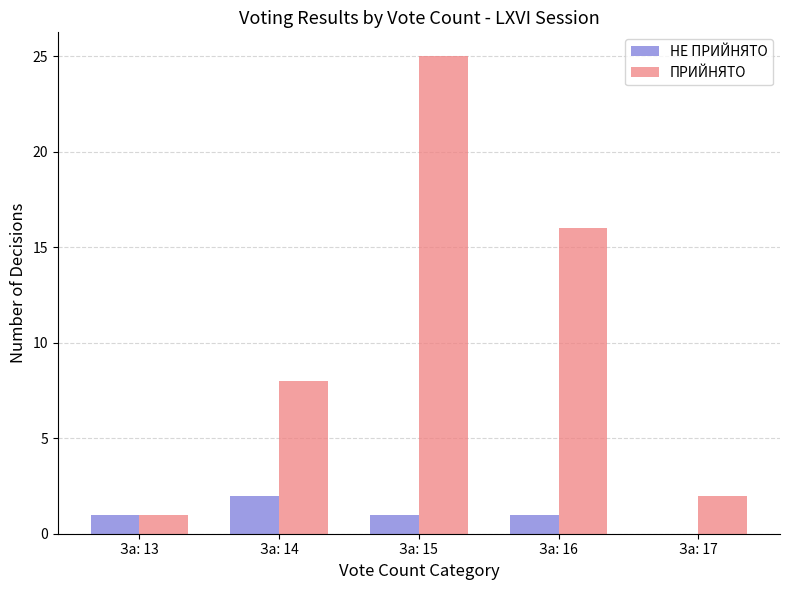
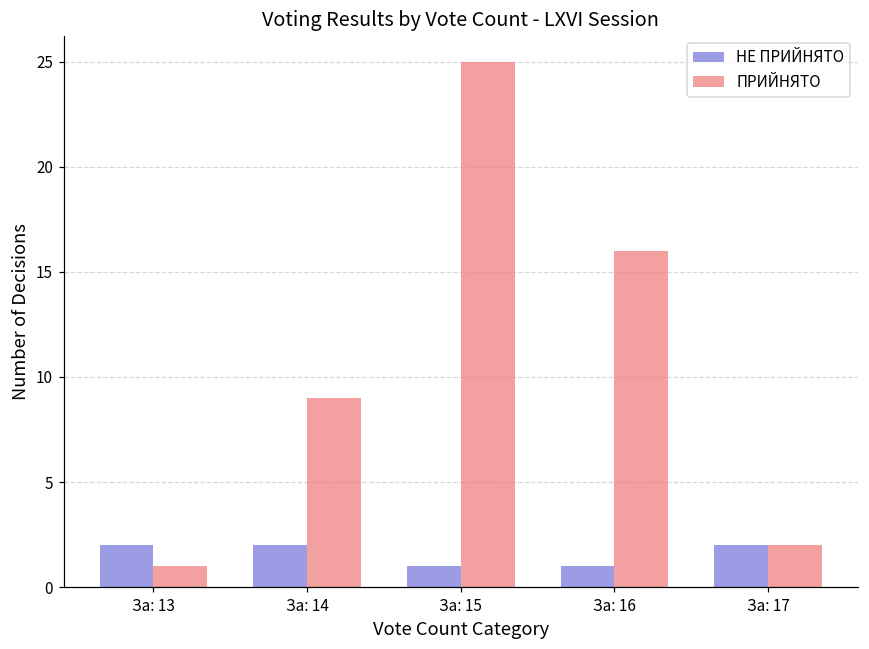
НЕ ПРИЙНЯТО, За: 13: 1 -> 2
ПРИЙНЯТО, За: 14: 8 -> 9
НЕ ПРИЙНЯТО, За: 17: 0 -> 2
